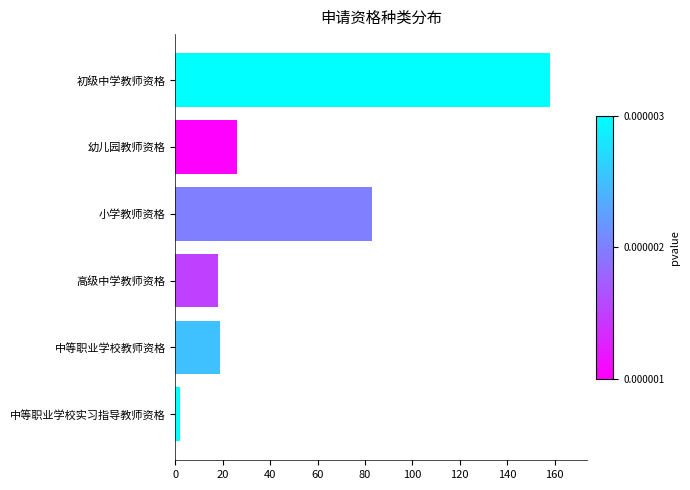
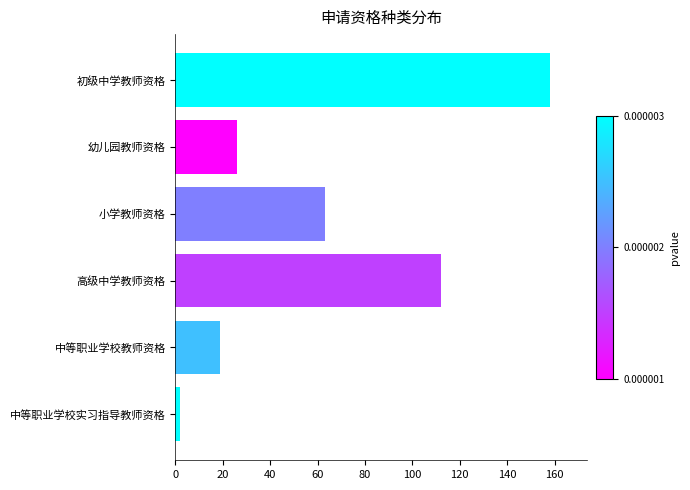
小学教师资格: 83 -> 63
高级中学教师资格: 18 -> 112
